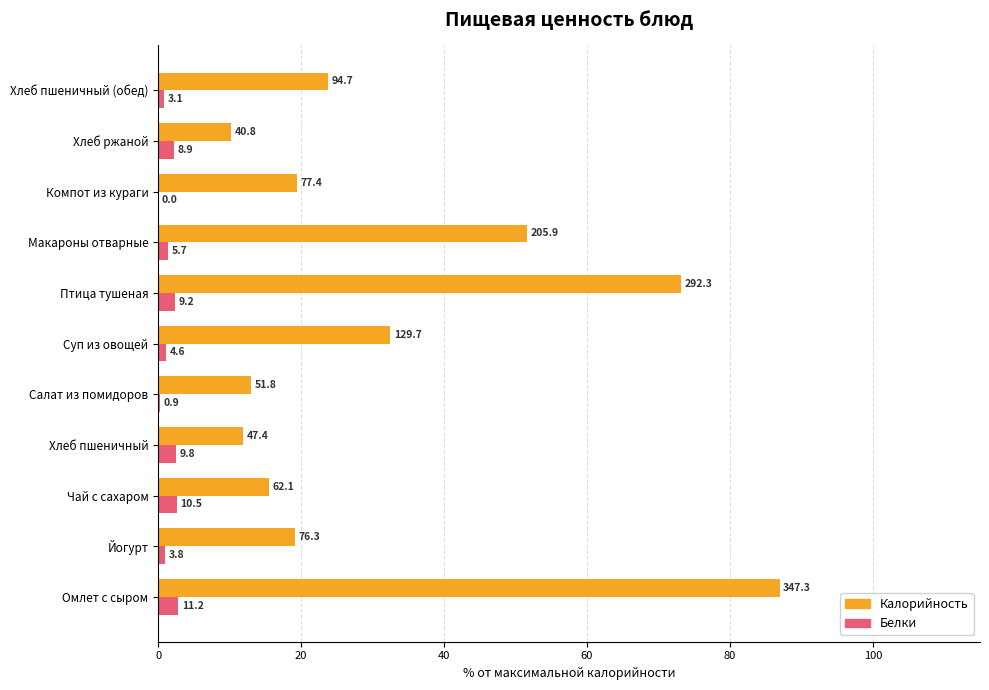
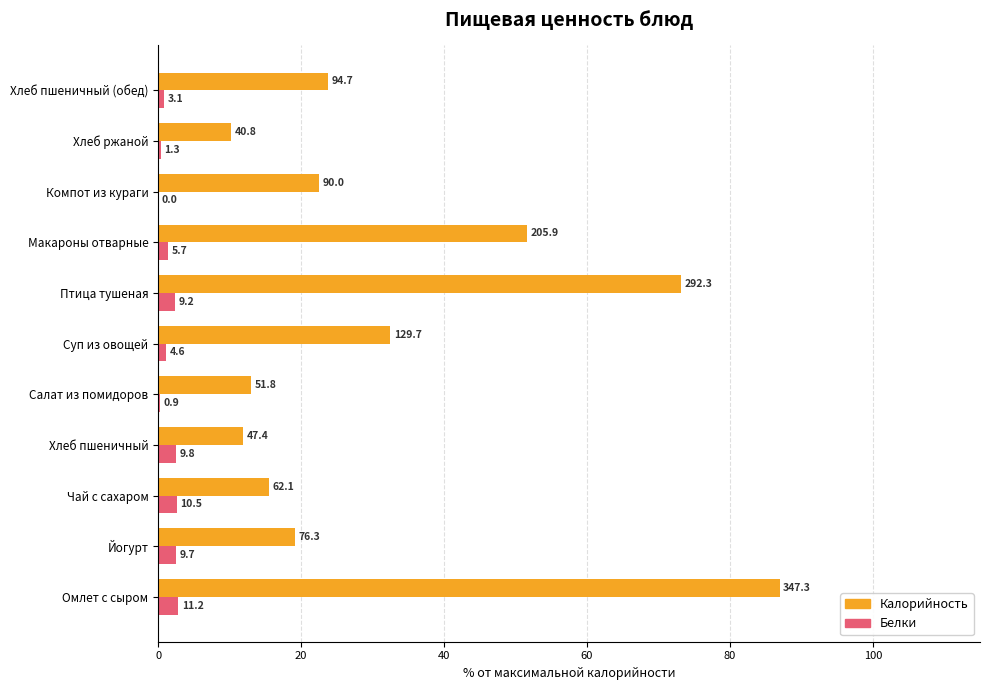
Белки, Хлеб ржаной: 8.9 -> 1.3
Калорийность, Компот из кураги: 77.4 -> 90.0
Белки, Йогурт: 3.8 -> 9.7
